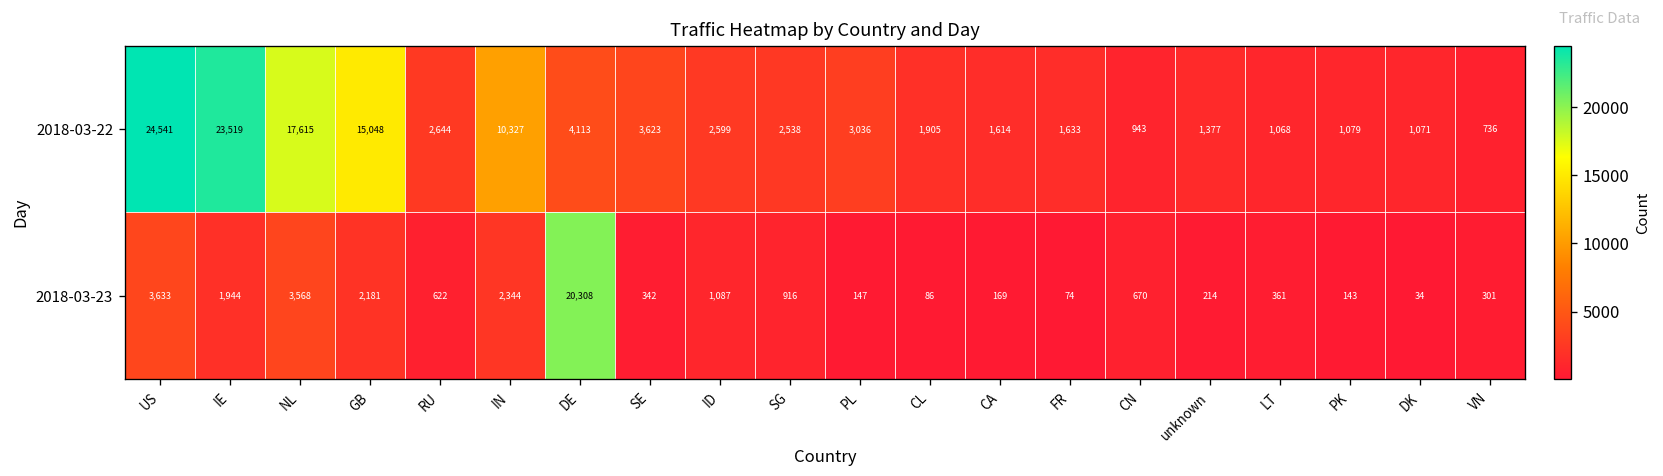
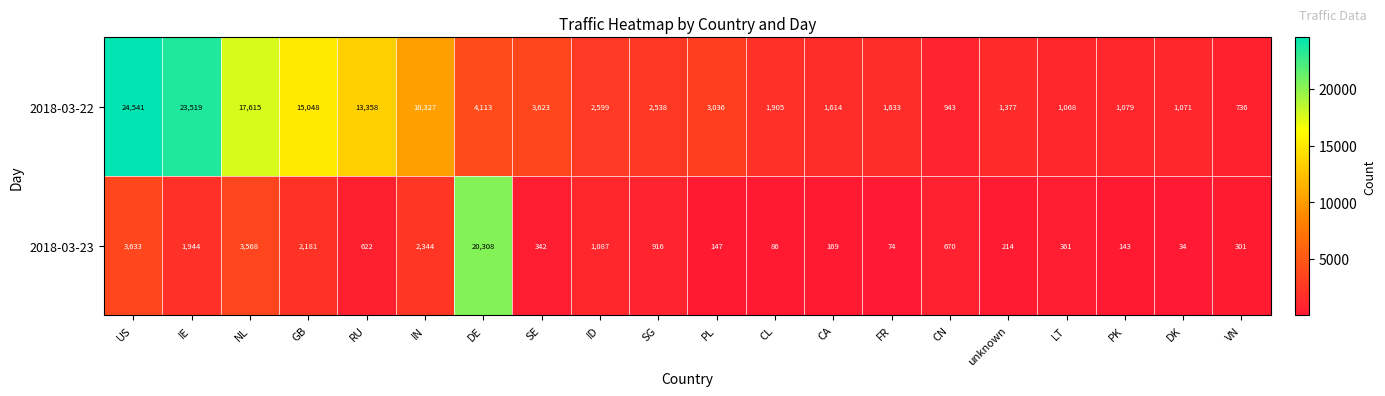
2018-03-22, RU: 2,644 -> 13,358
